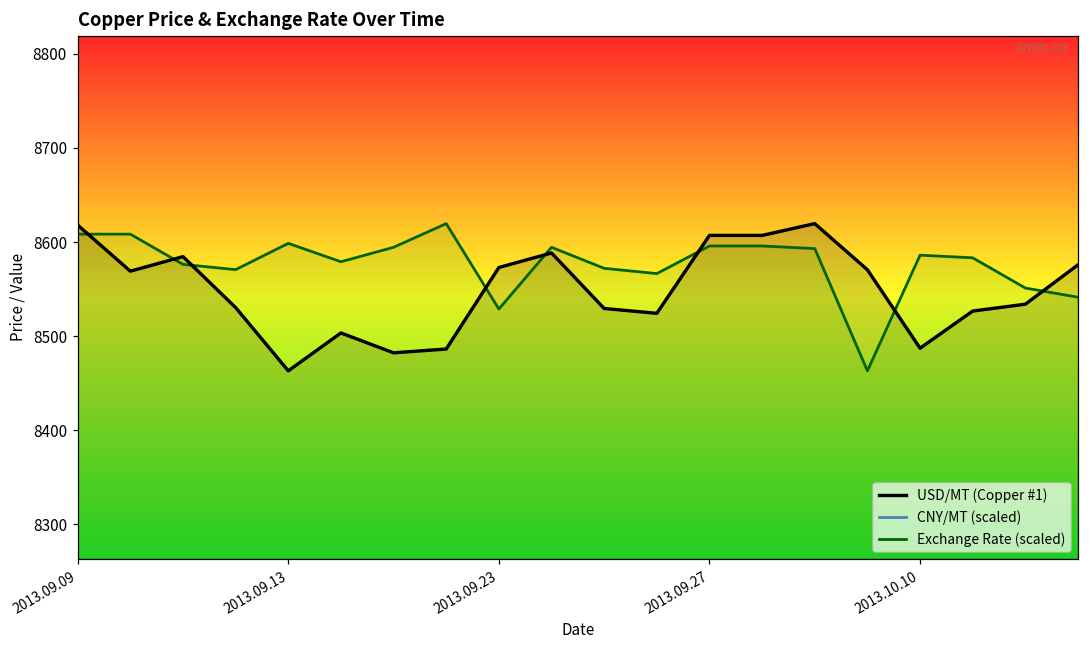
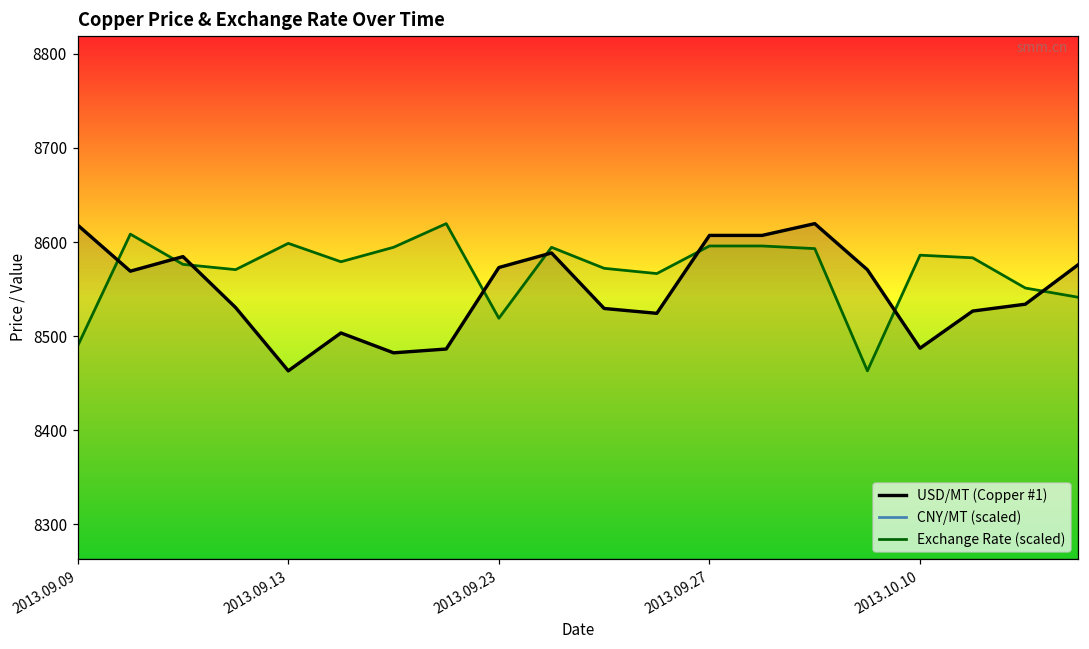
Exchange Rate (scaled), 2013.09.09: 8610 -> 8490
Exchange Rate (scaled), 2013.09.23: 8530 -> 8520
